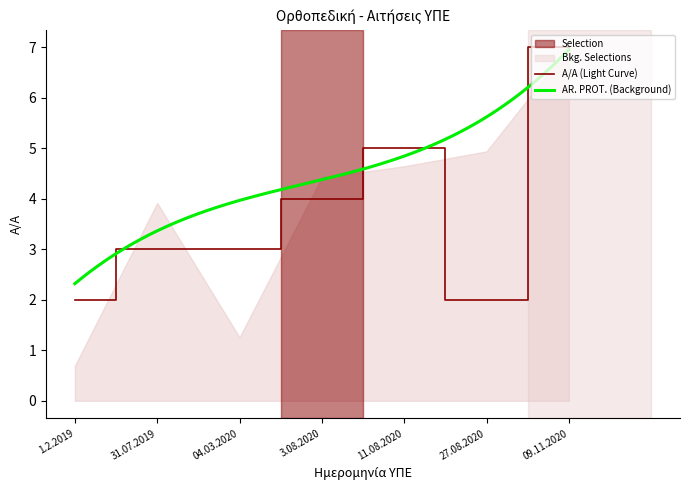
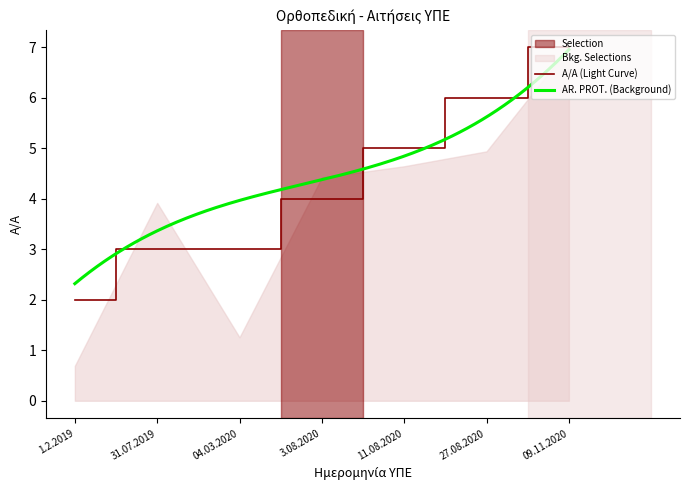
A/A (Light Curve), 27.08.2020: 2 -> 6
